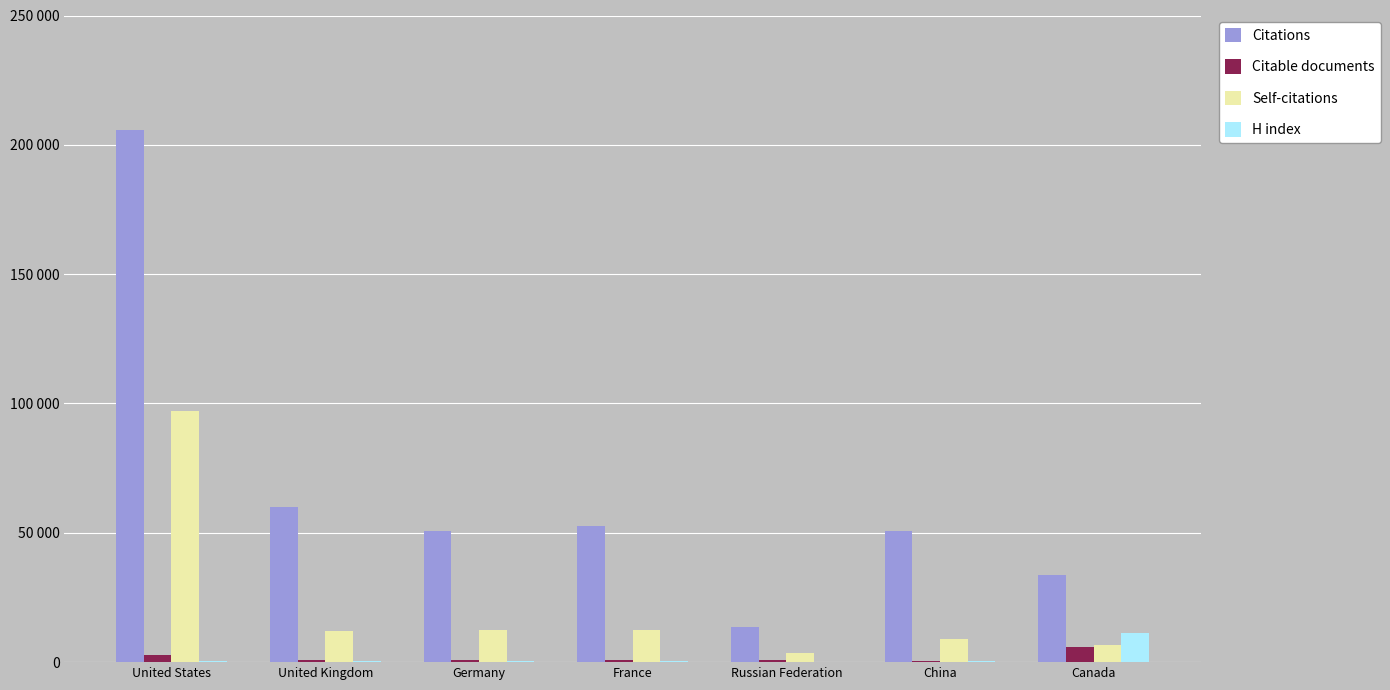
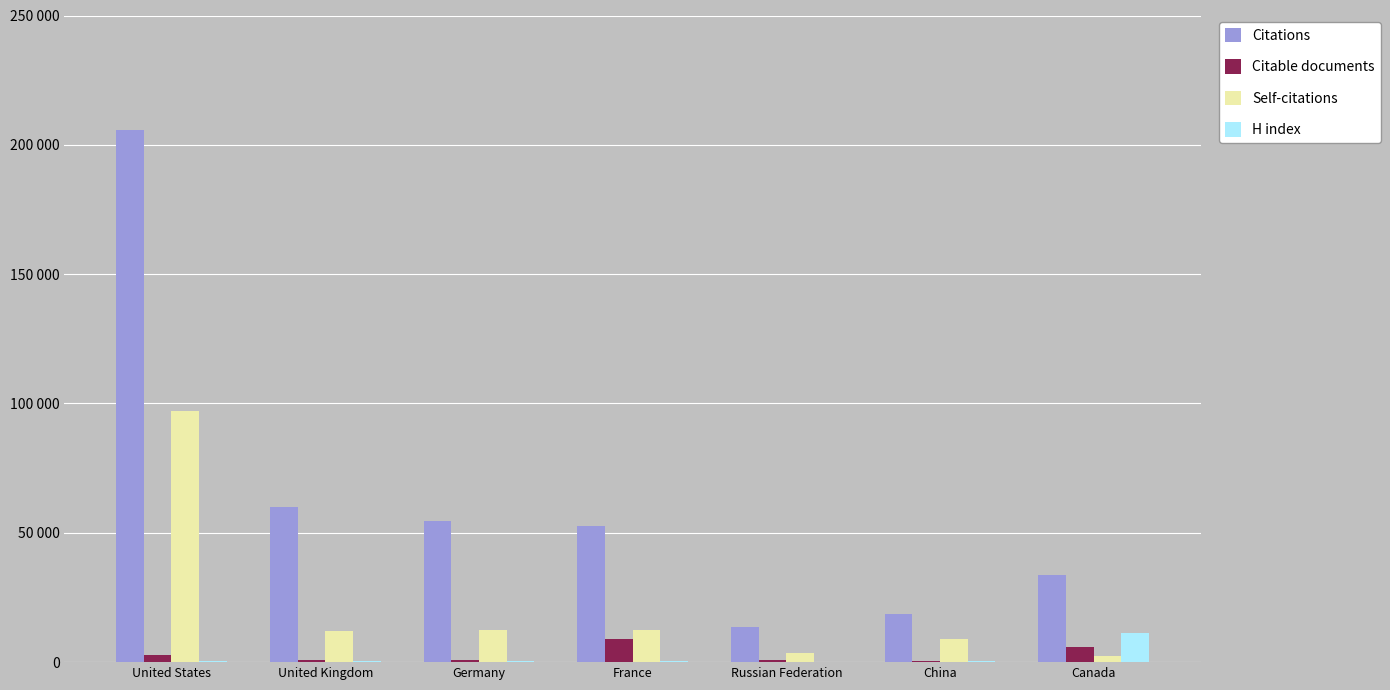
Citations, Germany: 51000 -> 55000
Citable documents, France: 1000 -> 9000
Citations, China: 51000 -> 19000
Self-citations, Canada: 7000 -> 2000
